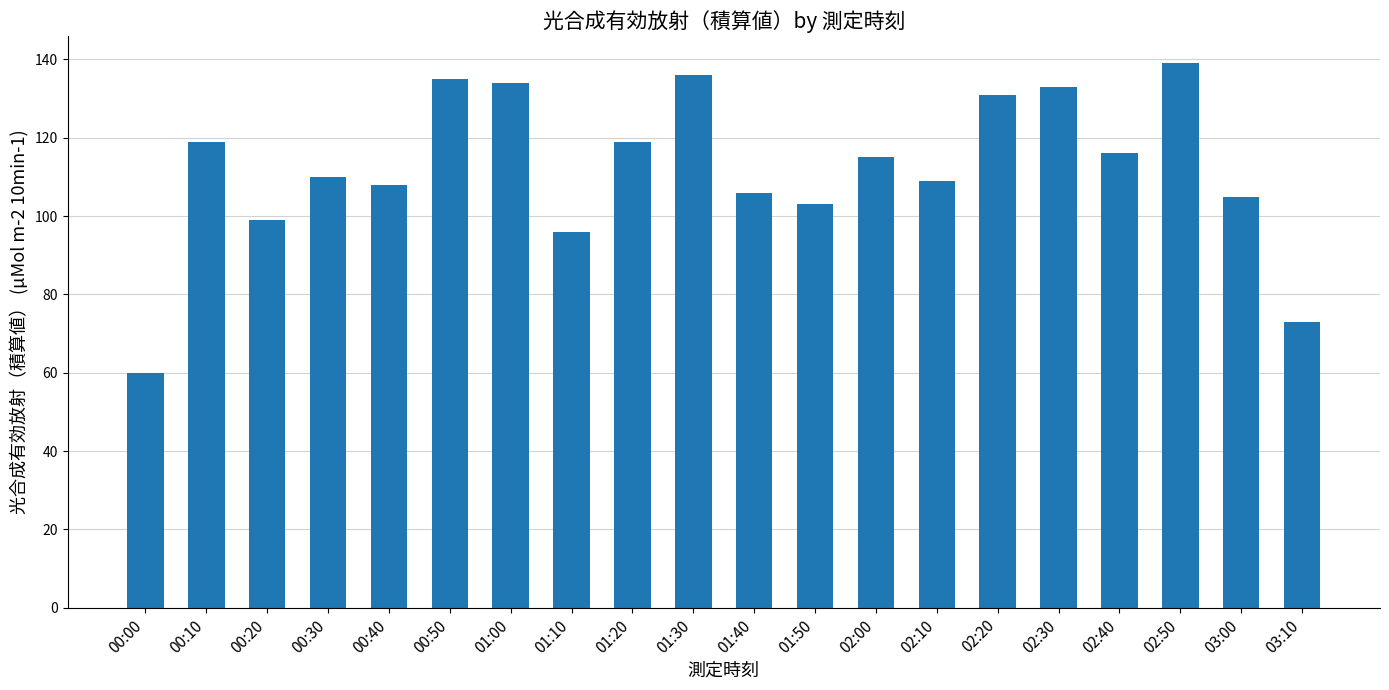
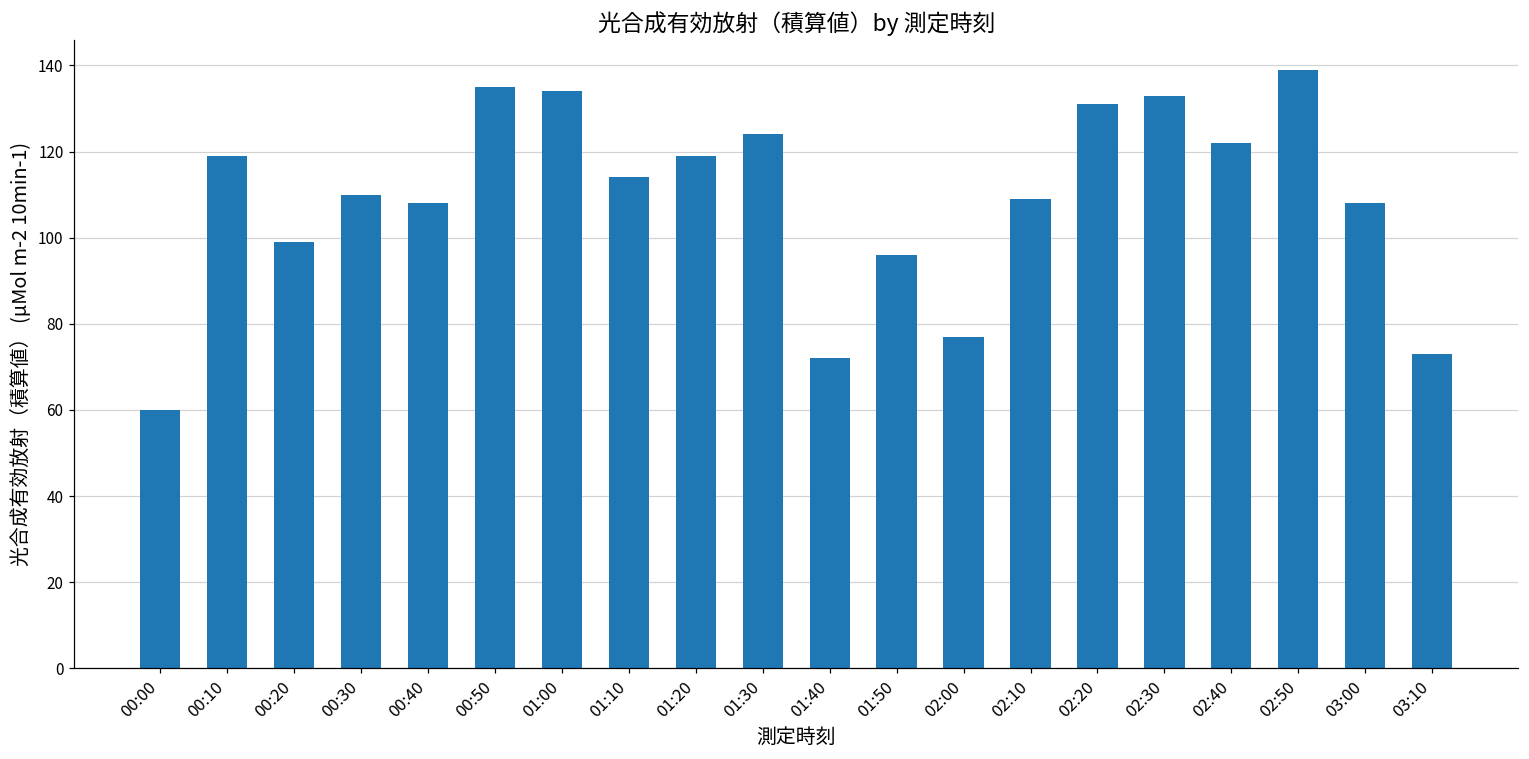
01:10: 96 -> 114
01:30: 136 -> 124
01:40: 106 -> 72
01:50: 103 -> 96
02:00: 115 -> 77
02:40: 116 -> 122
03:00: 105 -> 108
